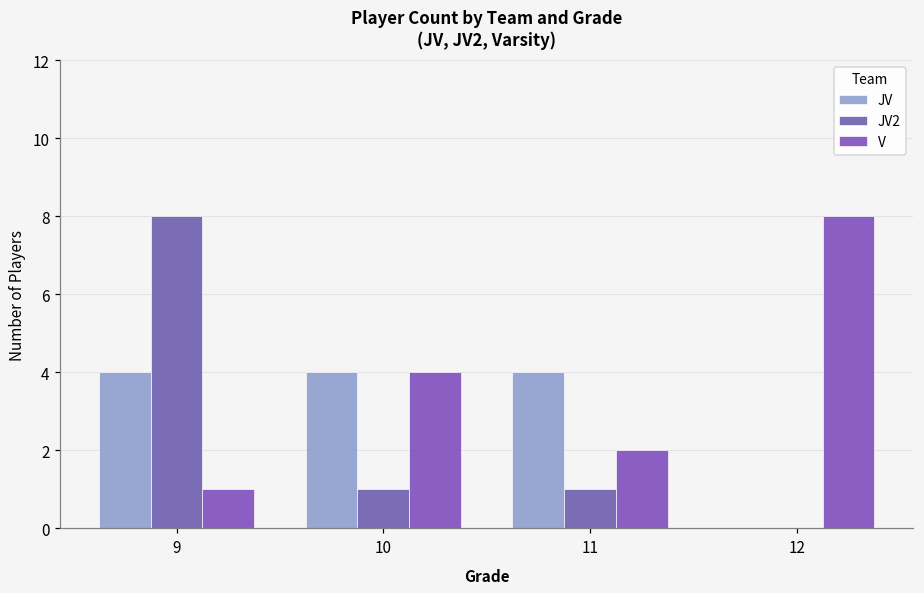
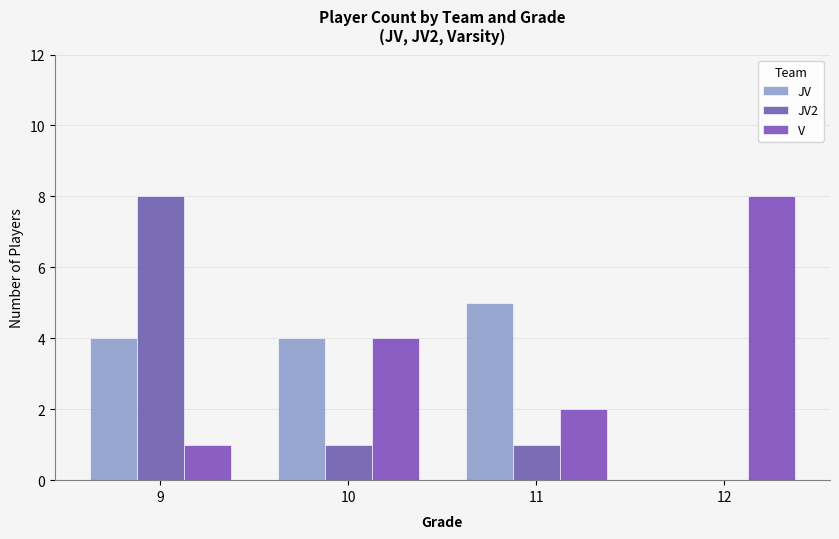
JV, 11: 4 -> 5
